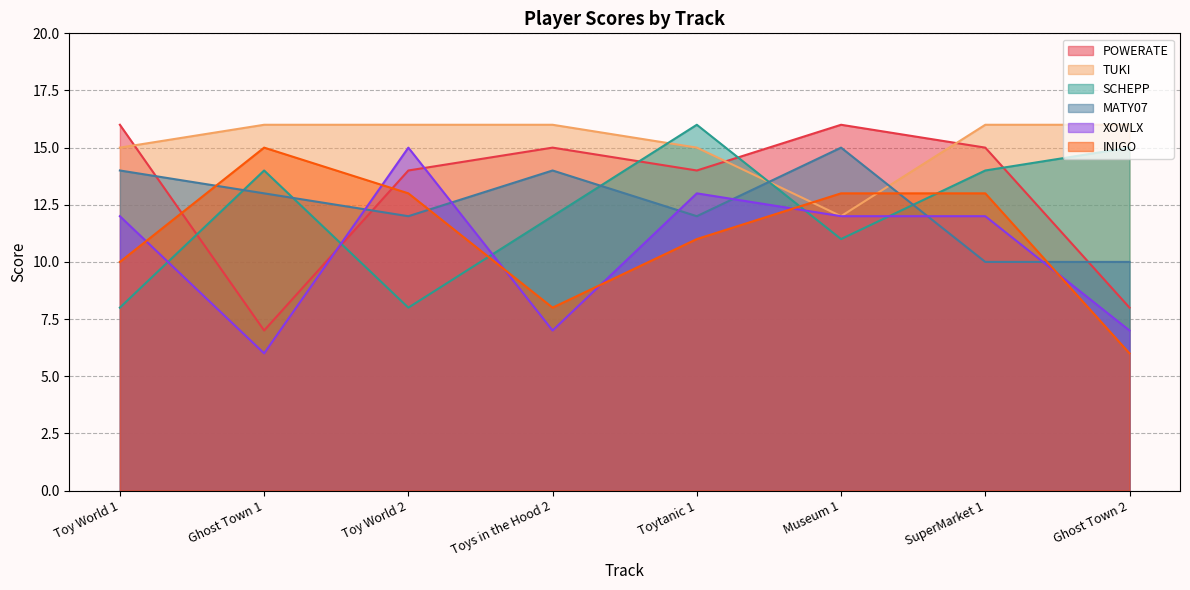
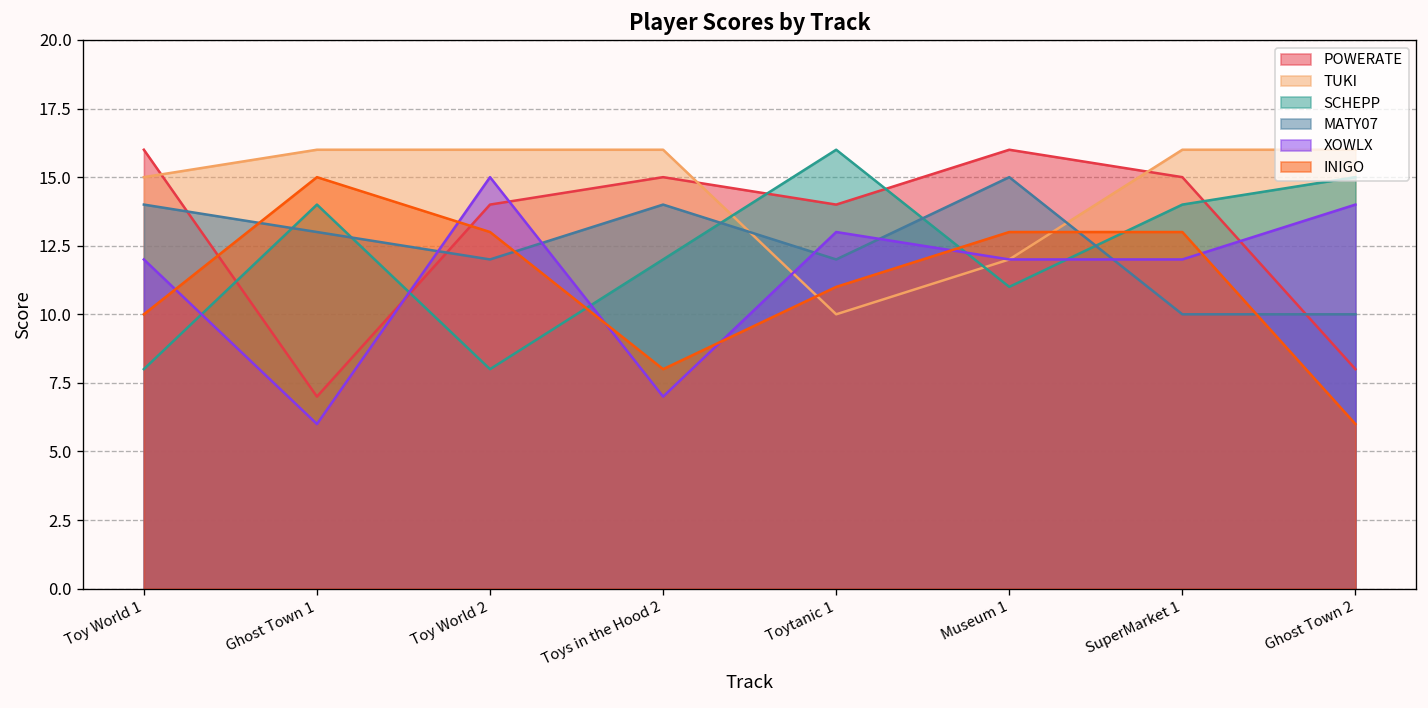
TUKI, Toytanic 1: 15 -> 10
XOWLX, Ghost Town 2: 7 -> 14
